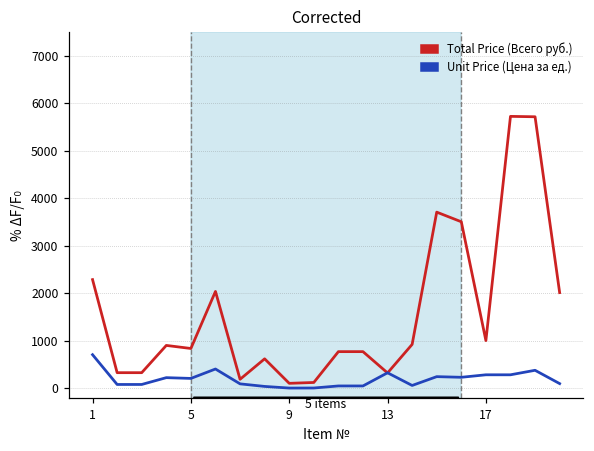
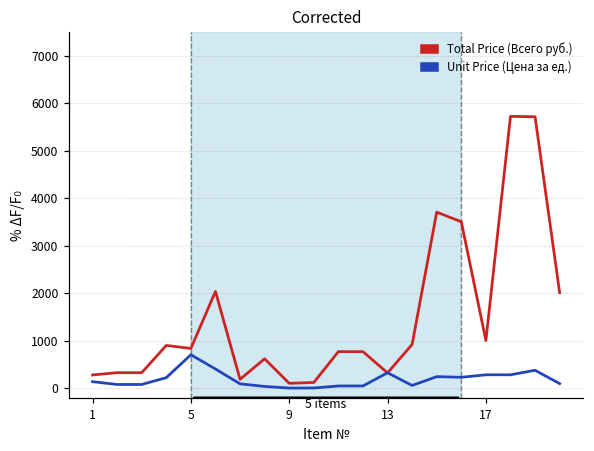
Total Price (Всего руб.), 1: 2300 -> 300
Unit Price (Цена за ед.), 1: 700 -> 100
Unit Price (Цена за ед.), 5: 200 -> 700
